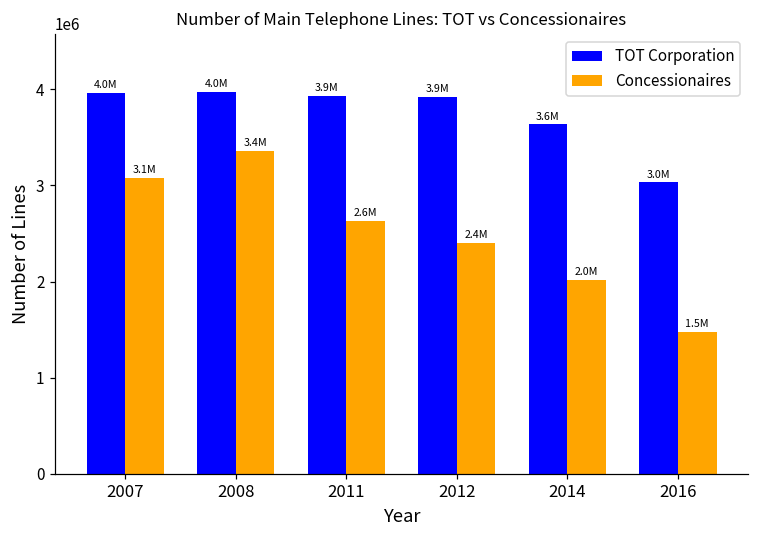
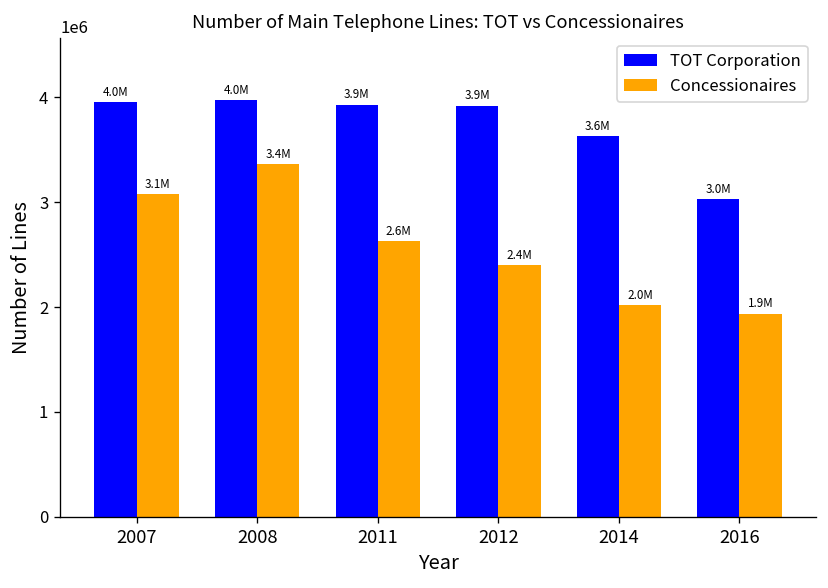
Concessionaires, 2016: 1.5M -> 1.9M
